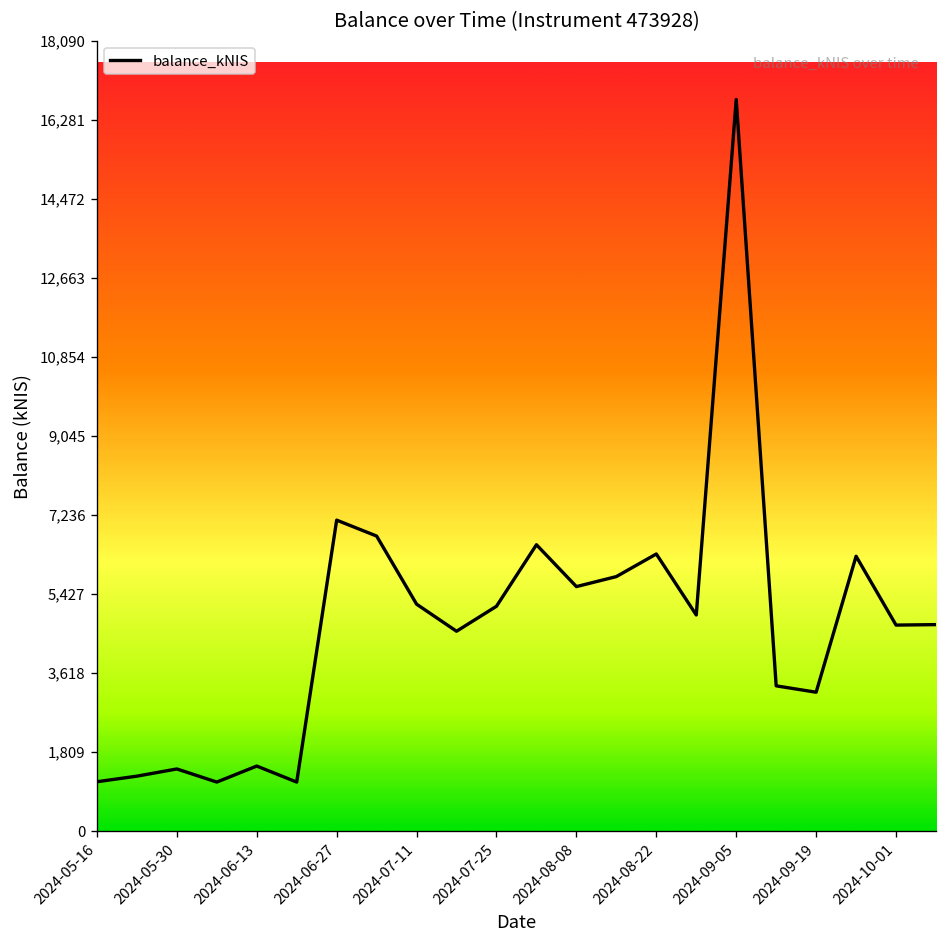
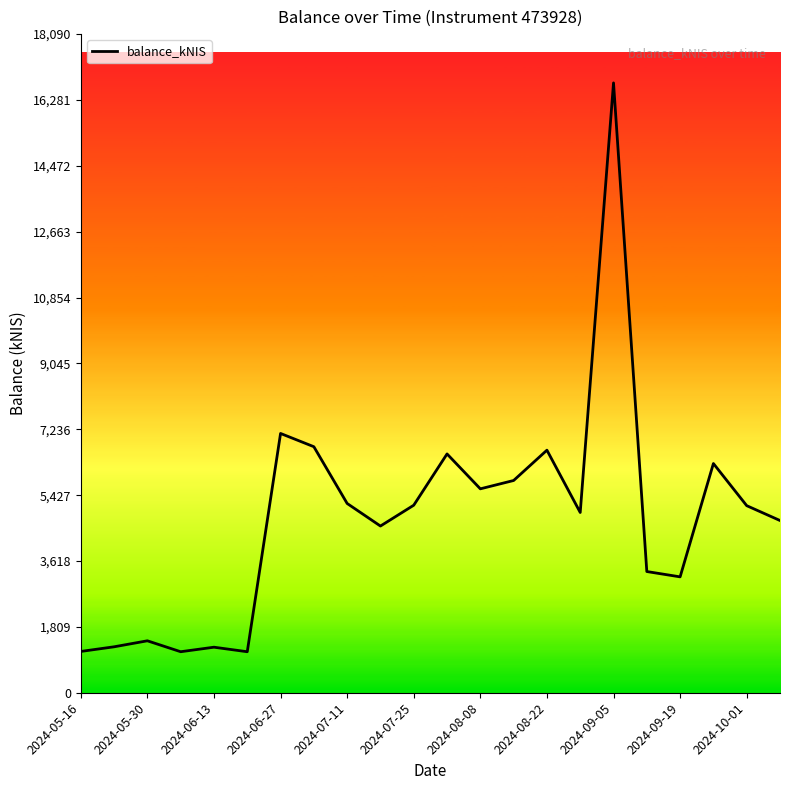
2024-06-13: 1,500 -> 1,300
2024-08-22: 6,300 -> 6,700
2024-10-01: 4,700 -> 5,100
